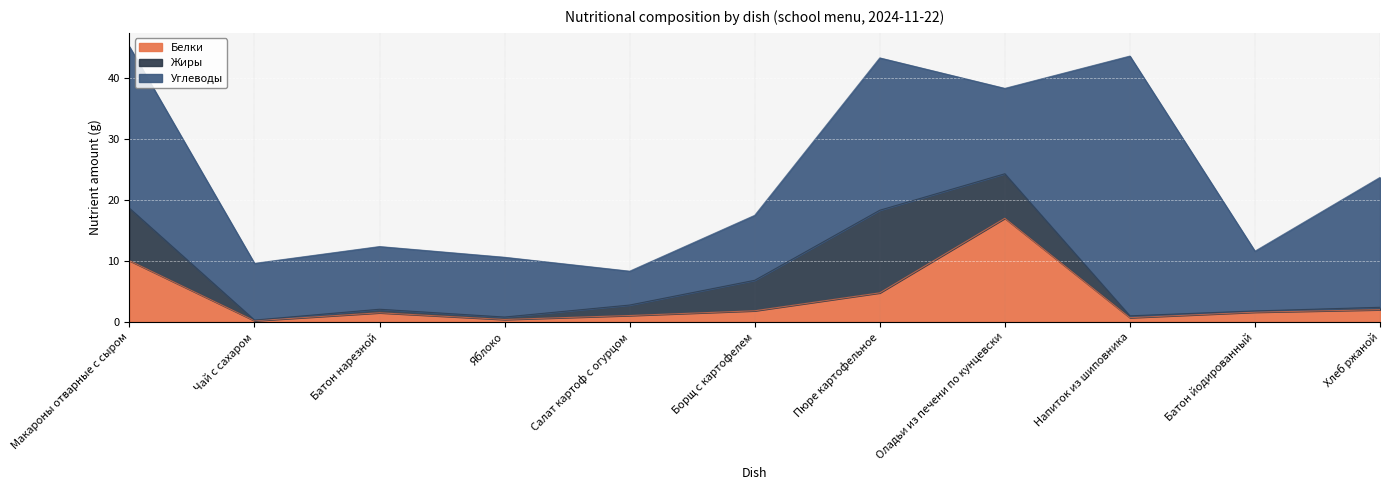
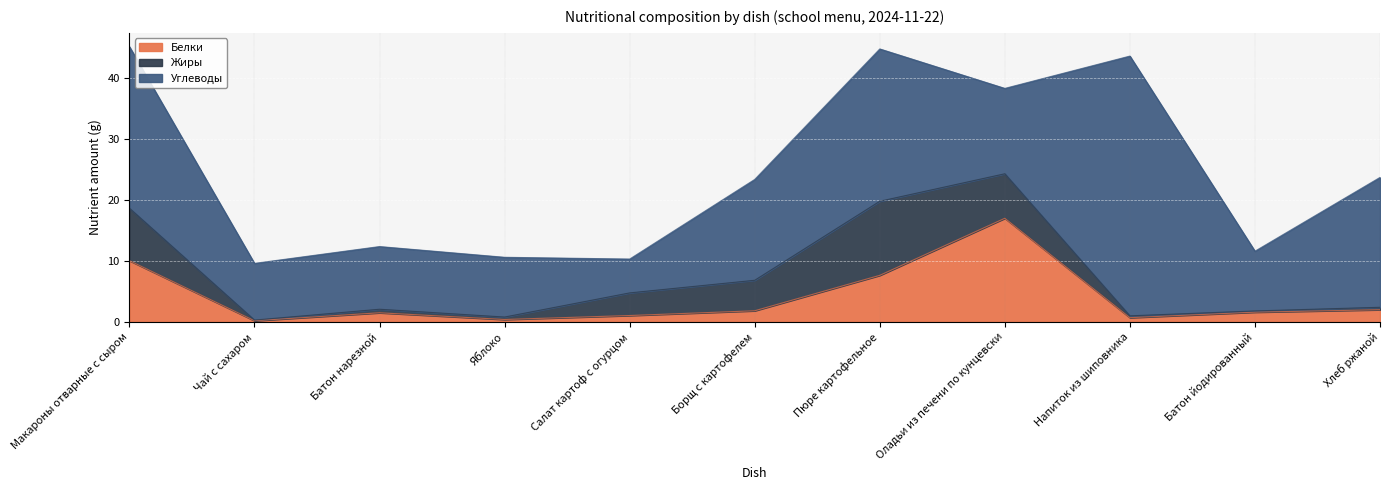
Жиры, Салат картоф с огурцом: 2 -> 4
Углеводы, Борщ с картофелем: 11 -> 17
Белки, Пюре картофельное: 5 -> 8
Жиры, Пюре картофельное: 14 -> 12
